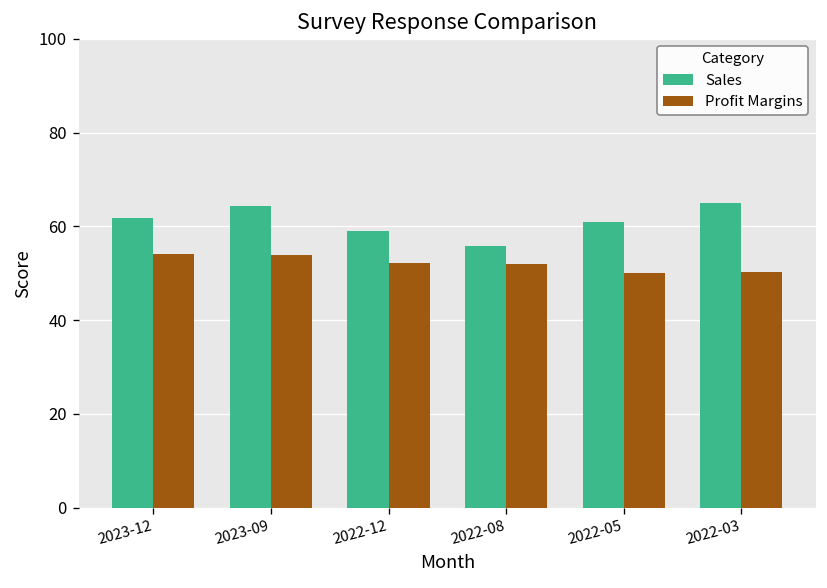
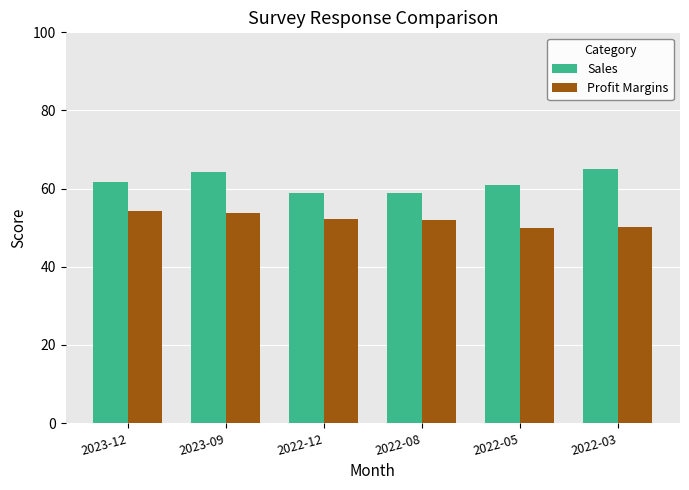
Sales, 2022-08: 56 -> 59
